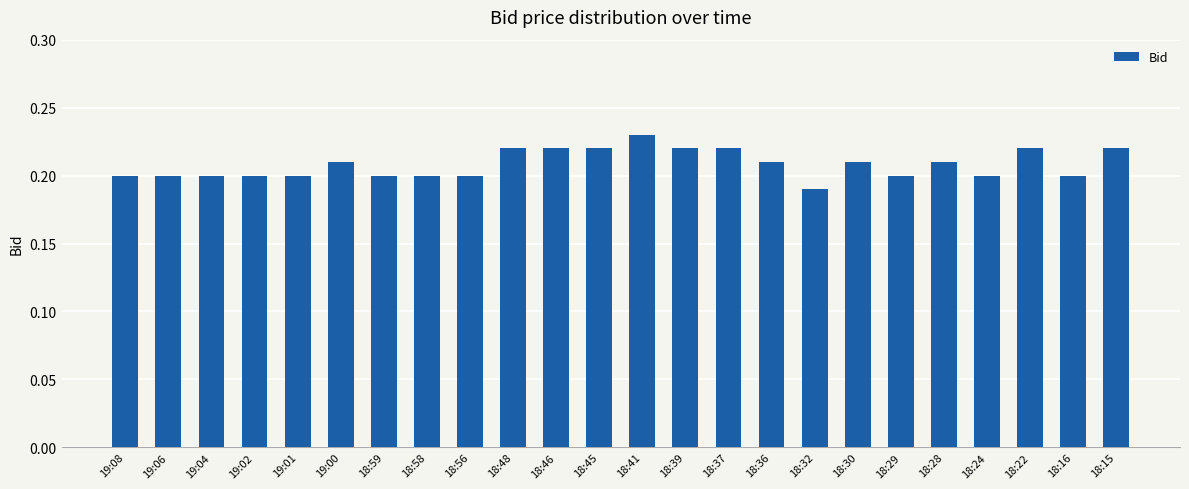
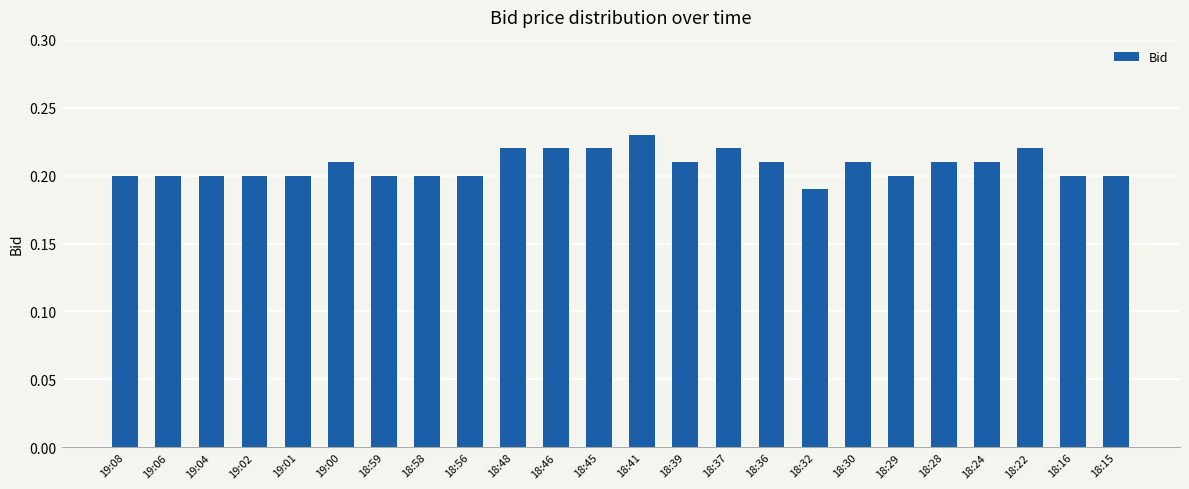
18:39: 0.22 -> 0.21
18:24: 0.20 -> 0.21
18:15: 0.22 -> 0.20
